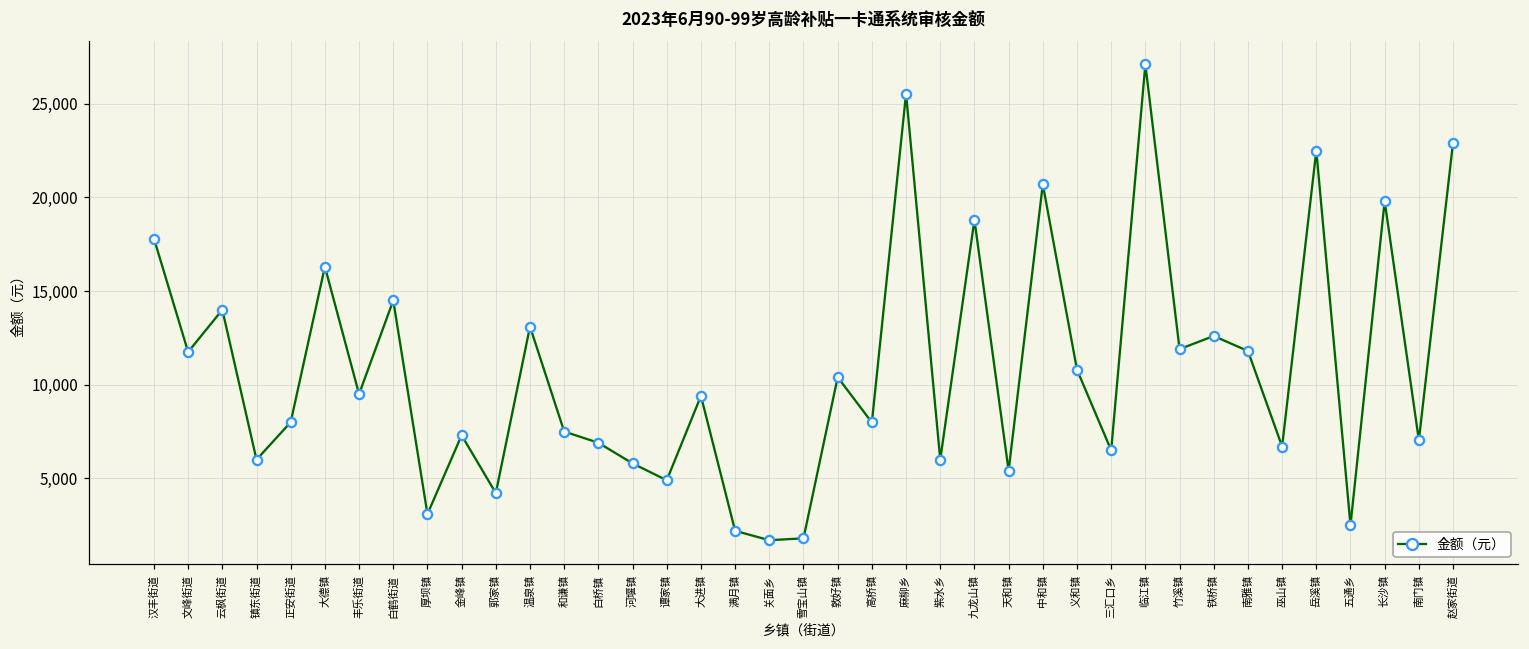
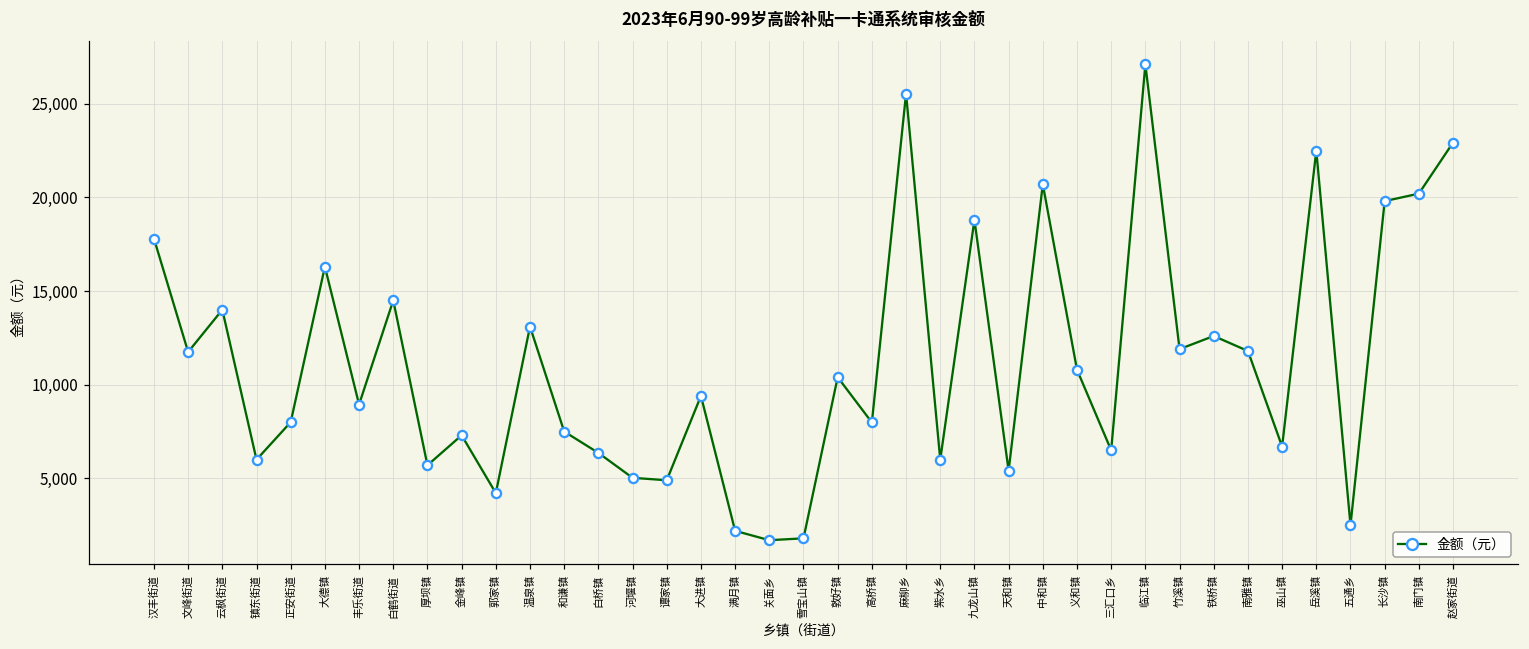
丰乐街道: 9,500 -> 8,900
厚坝镇: 3,100 -> 5,700
白桥镇: 6,900 -> 6,400
河堰镇: 5,800 -> 5,000
南门镇: 7,000 -> 20,200
